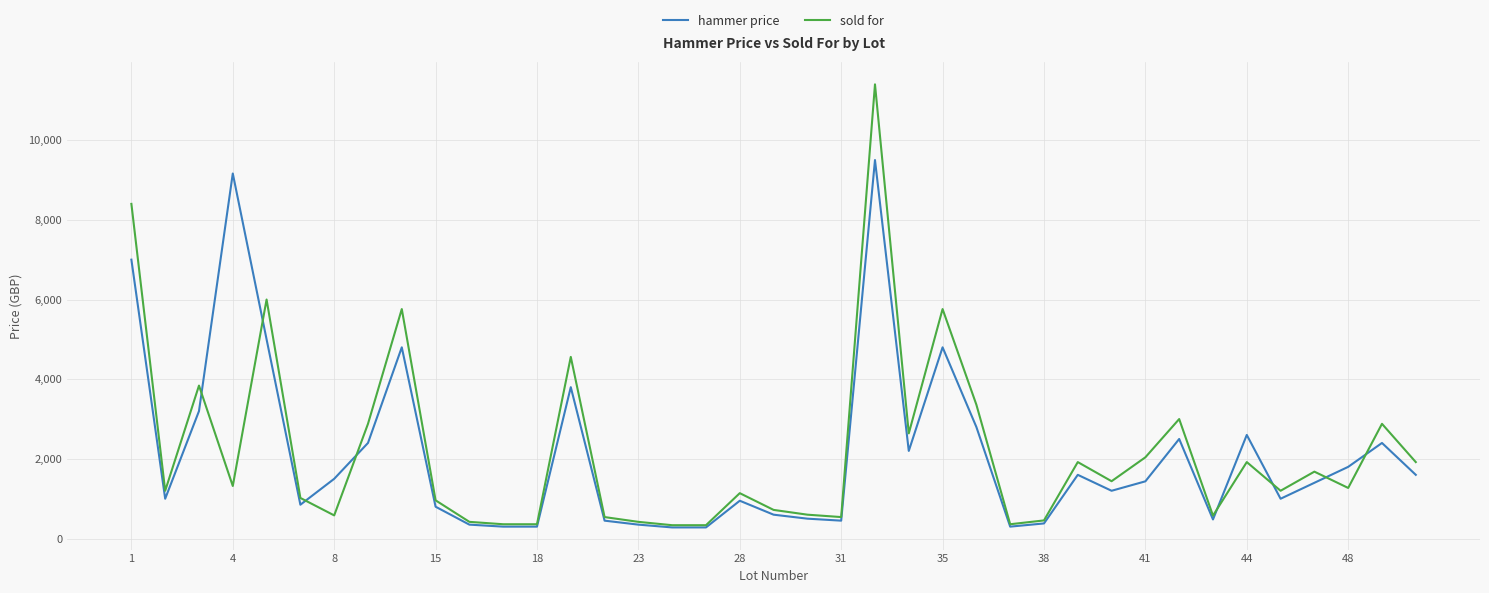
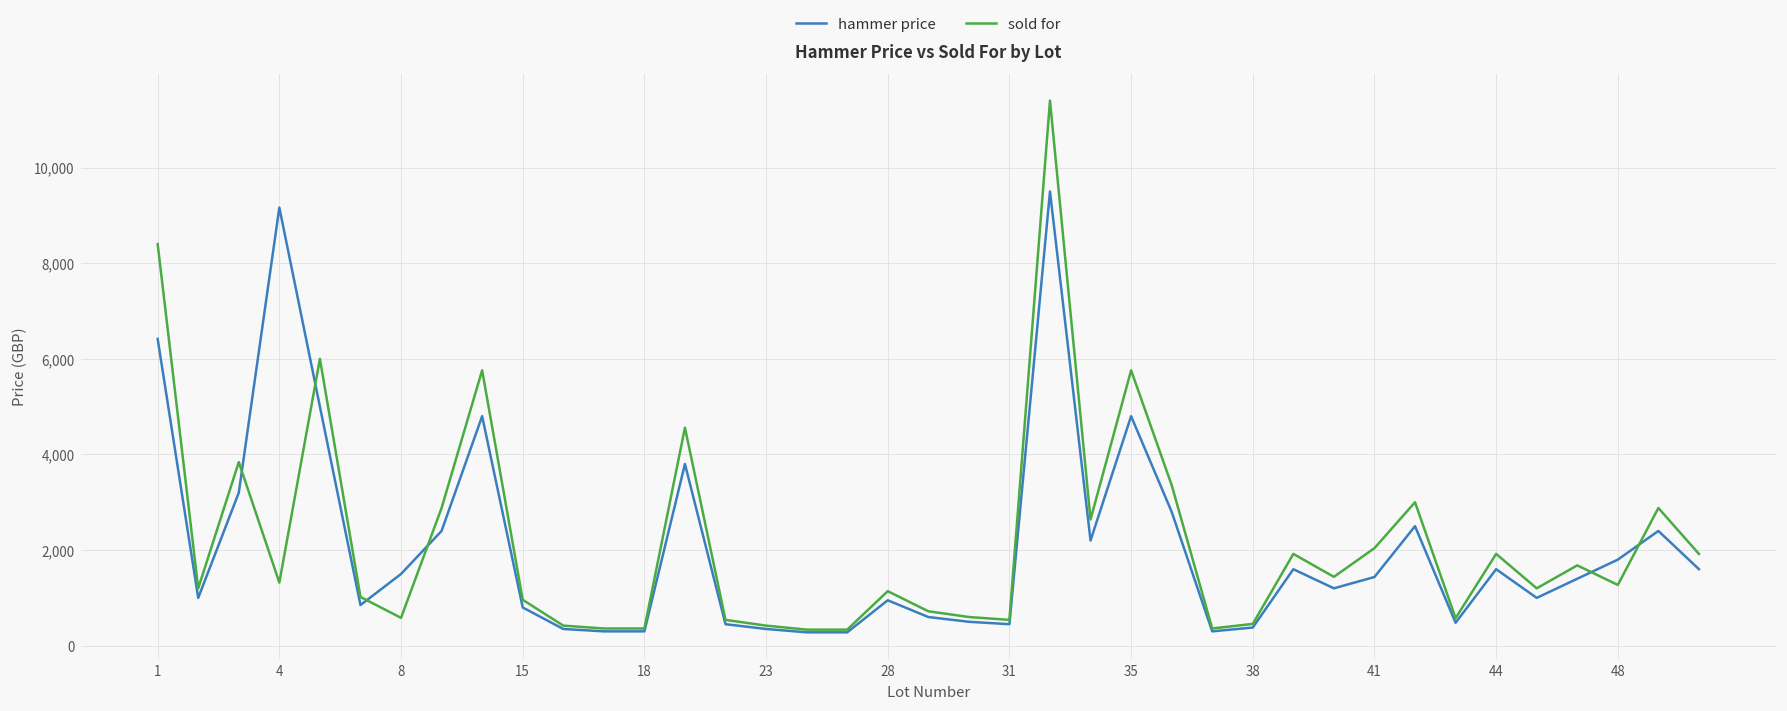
hammer price, 1: 7,000 -> 6,400
hammer price, 44: 2,600 -> 1,600
